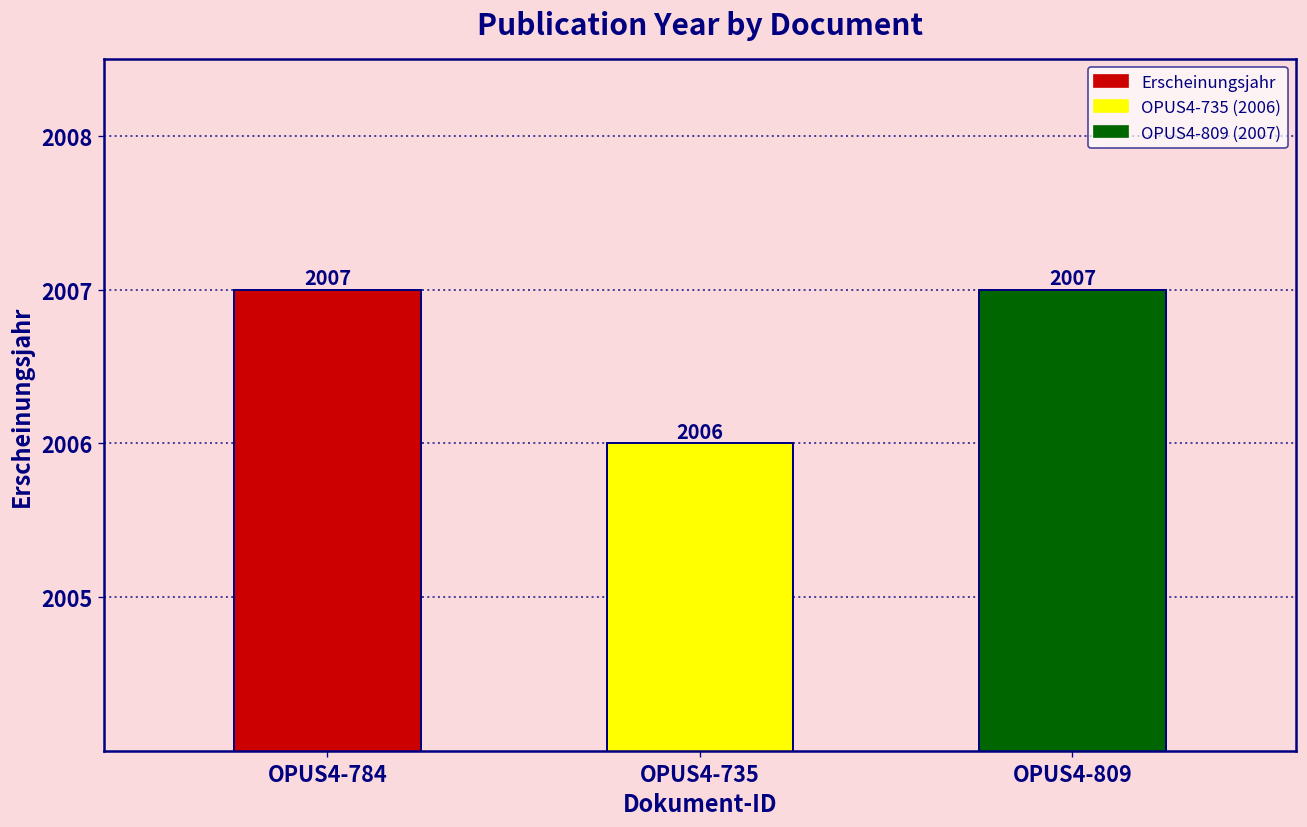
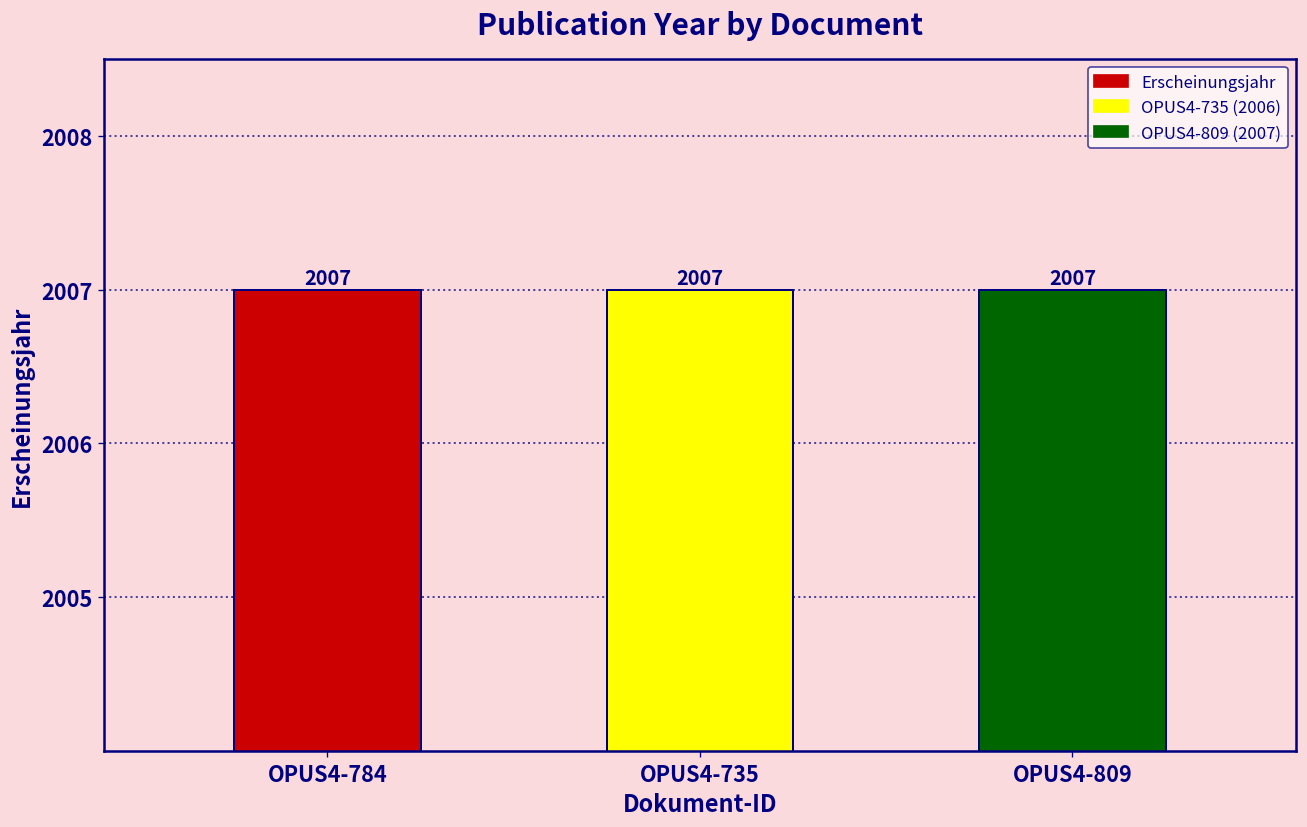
OPUS4-735: 2006 -> 2007
